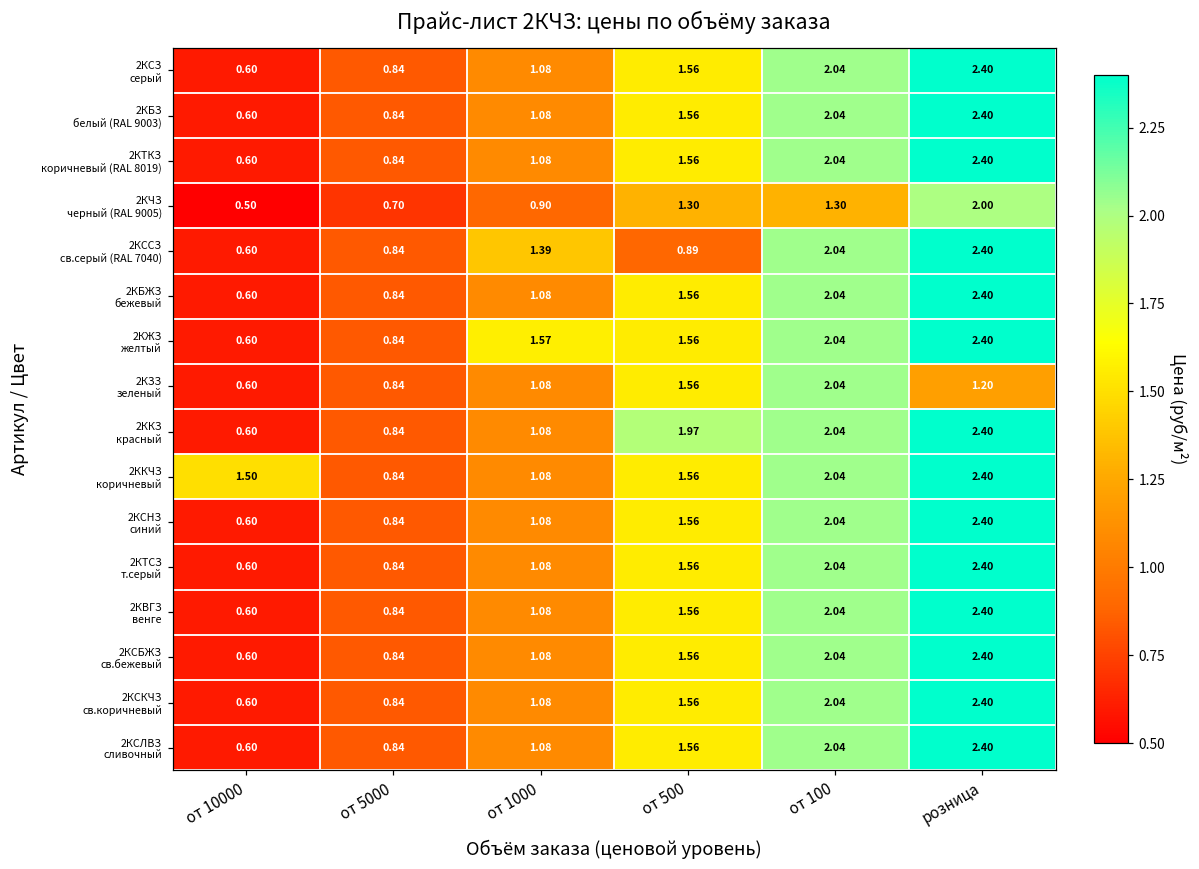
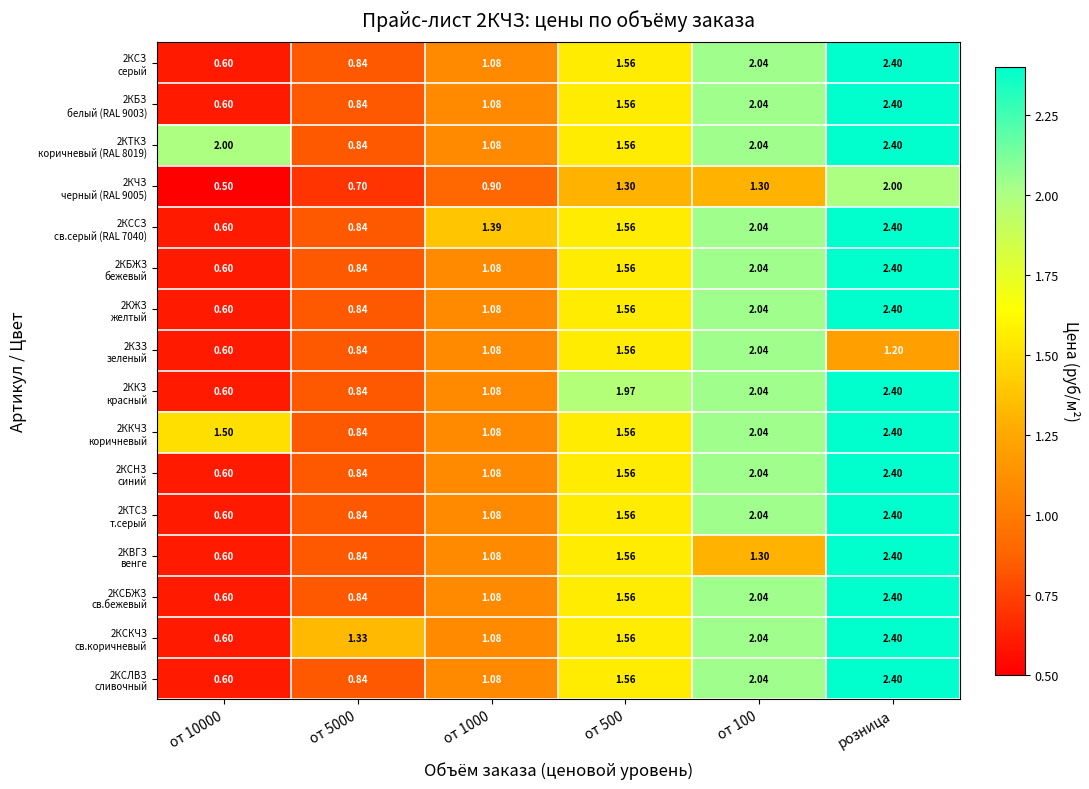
2КТКЗ коричневый (RAL 8019), от 10000: 0.60 -> 2.00
2КССЗ св.серый (RAL 7040), от 500: 0.89 -> 1.56
2КЖЗ желтый, от 1000: 1.57 -> 1.08
2КВГЗ венге, от 100: 2.04 -> 1.30
2КСКЧЗ св.коричневый, от 5000: 0.84 -> 1.33
